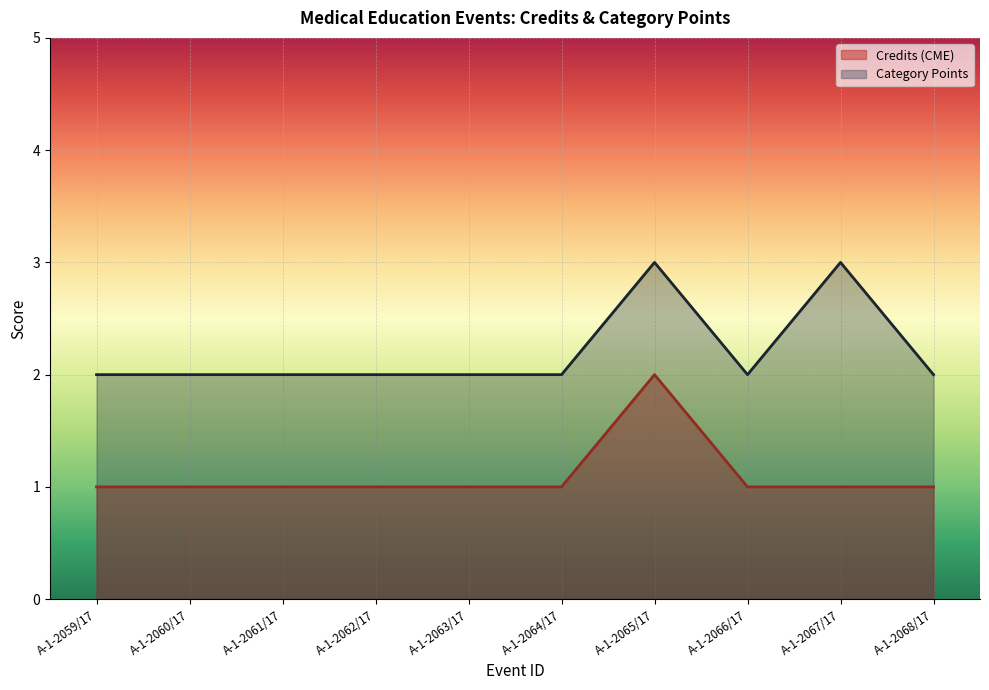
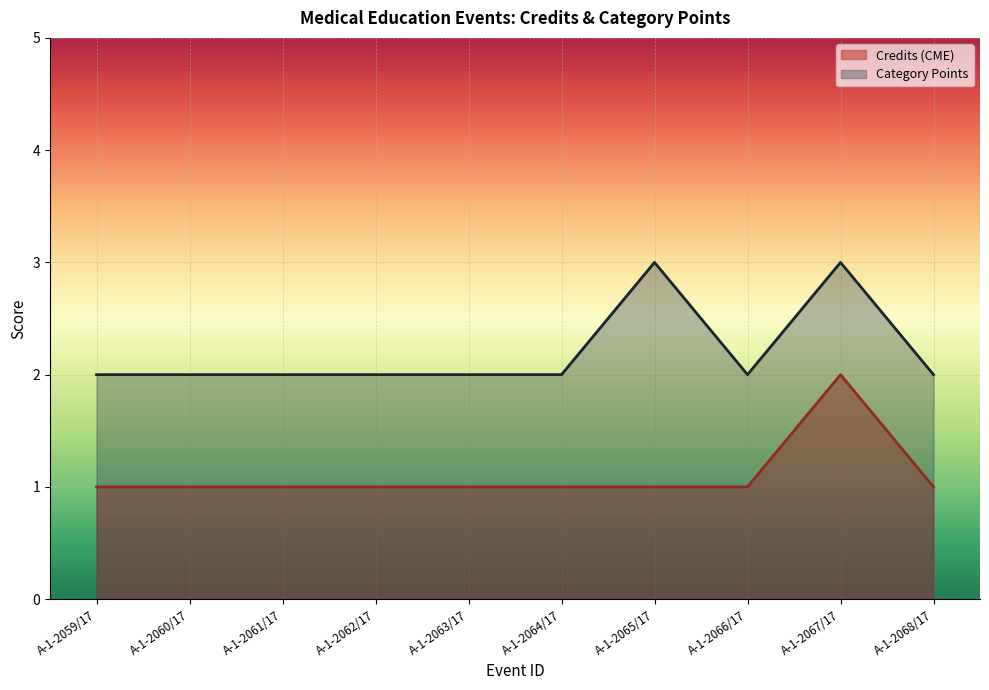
Credits (CME), А-1-2065/17: 2 -> 1
Credits (CME), А-1-2067/17: 1 -> 2
